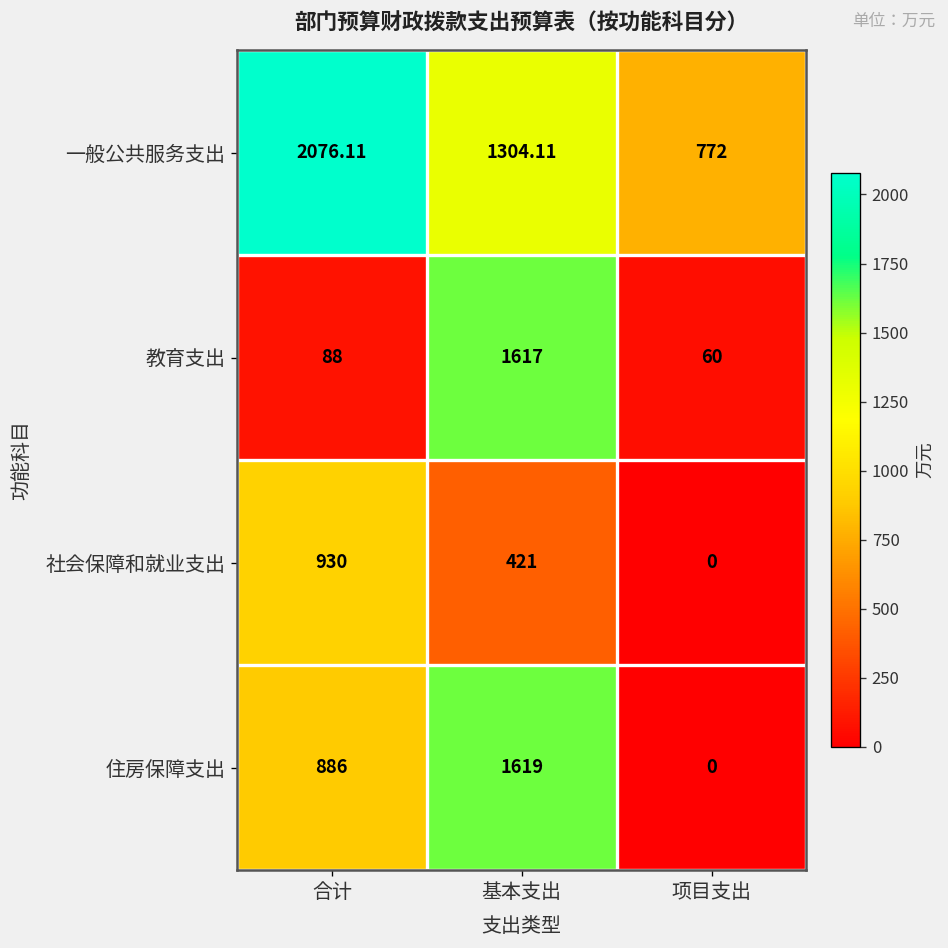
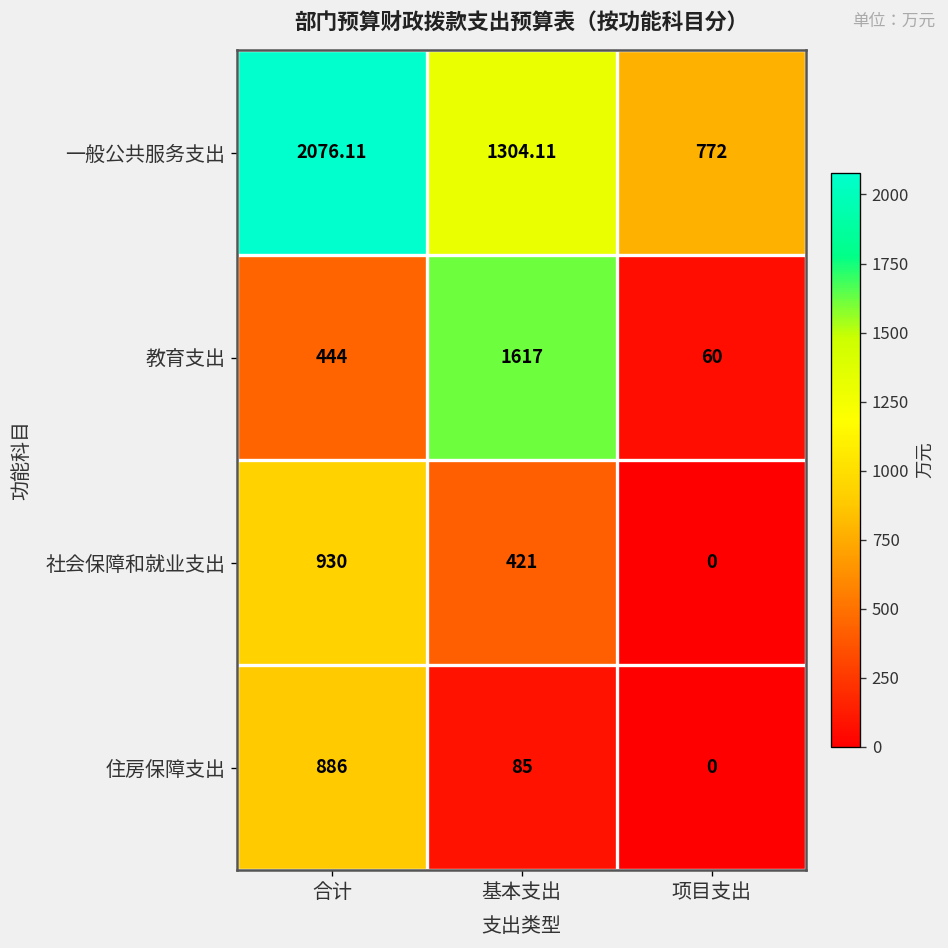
教育支出, 合计: 88 -> 444
住房保障支出, 基本支出: 1619 -> 85
